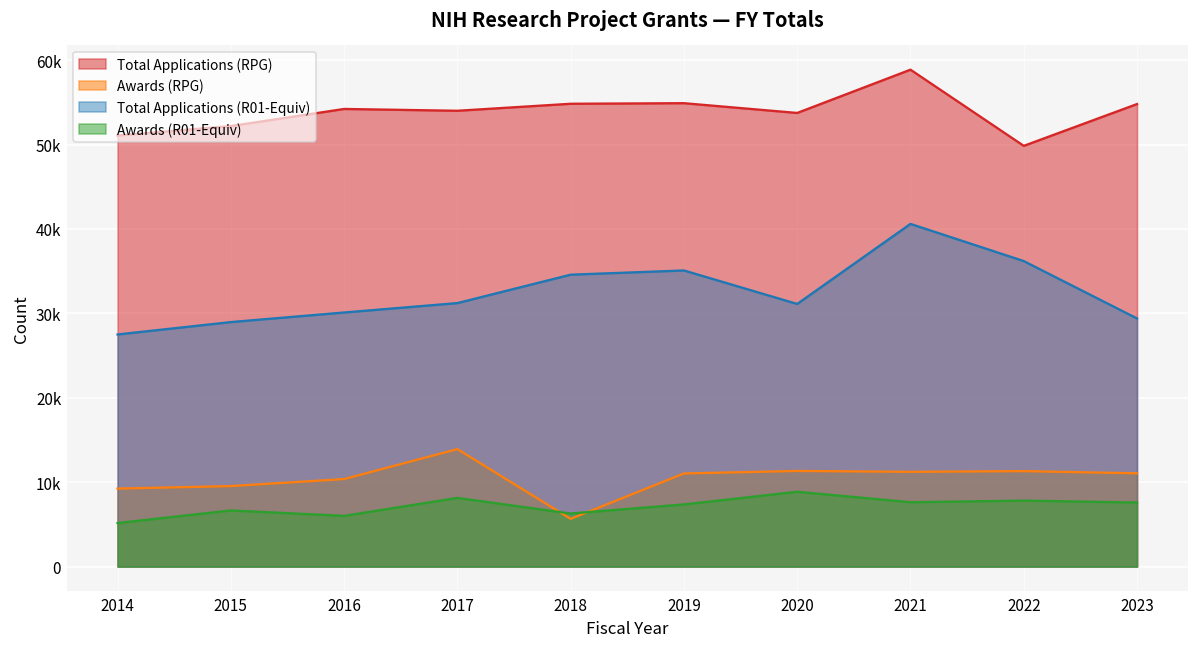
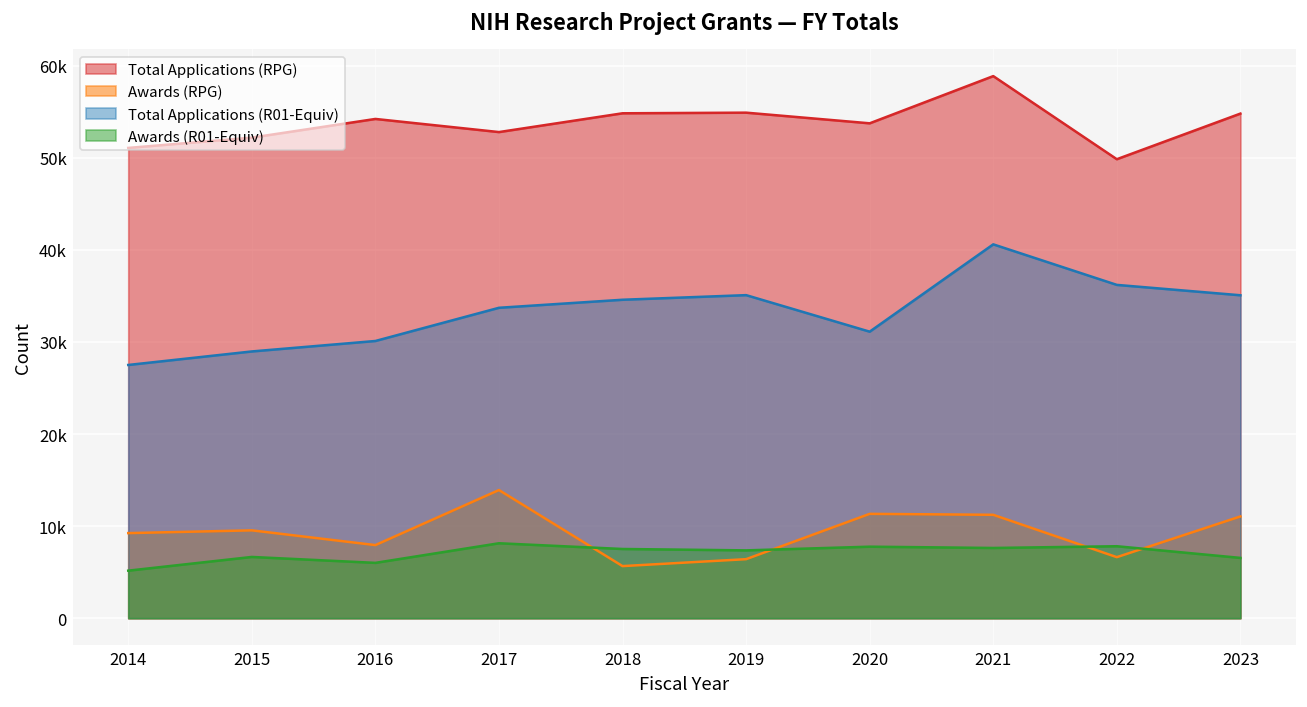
Awards (RPG), 2016: 10000 -> 8000
Total Applications (RPG), 2017: 54000 -> 53000
Total Applications (R01-Equiv), 2017: 31000 -> 34000
Awards (R01-Equiv), 2018: 6000 -> 8000
Awards (RPG), 2019: 11000 -> 6000
Awards (R01-Equiv), 2020: 9000 -> 8000
Awards (RPG), 2022: 11000 -> 7000
Total Applications (R01-Equiv), 2023: 29000 -> 35000
Awards (R01-Equiv), 2023: 8000 -> 7000
